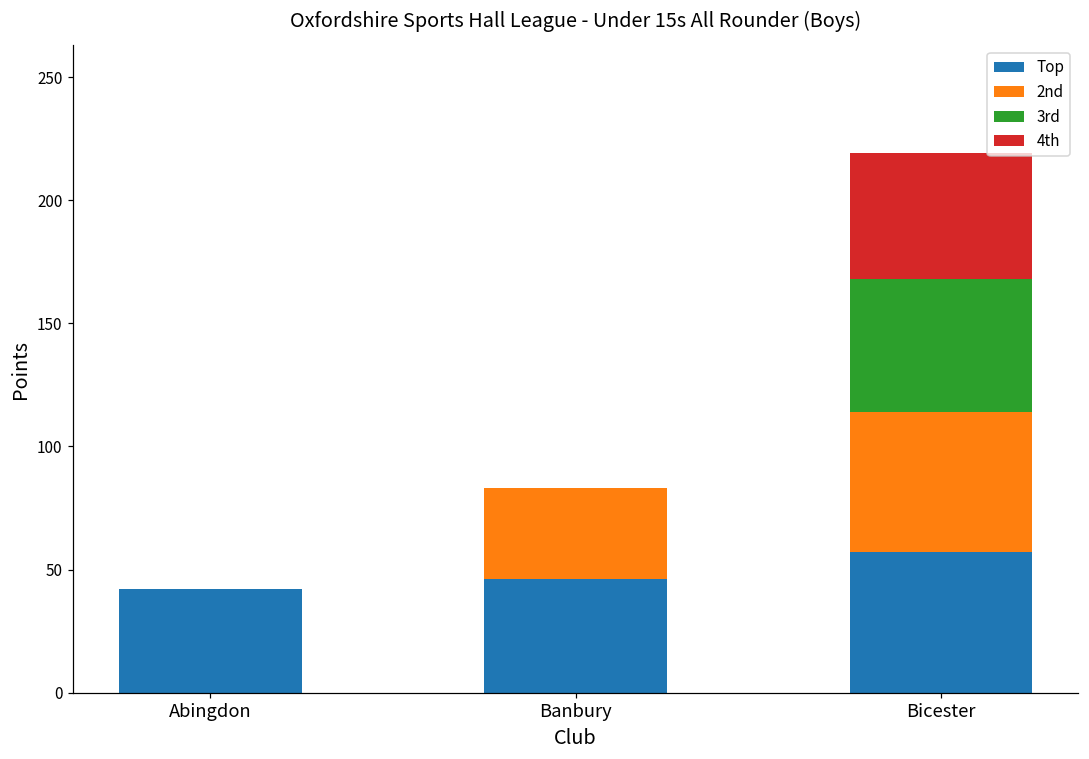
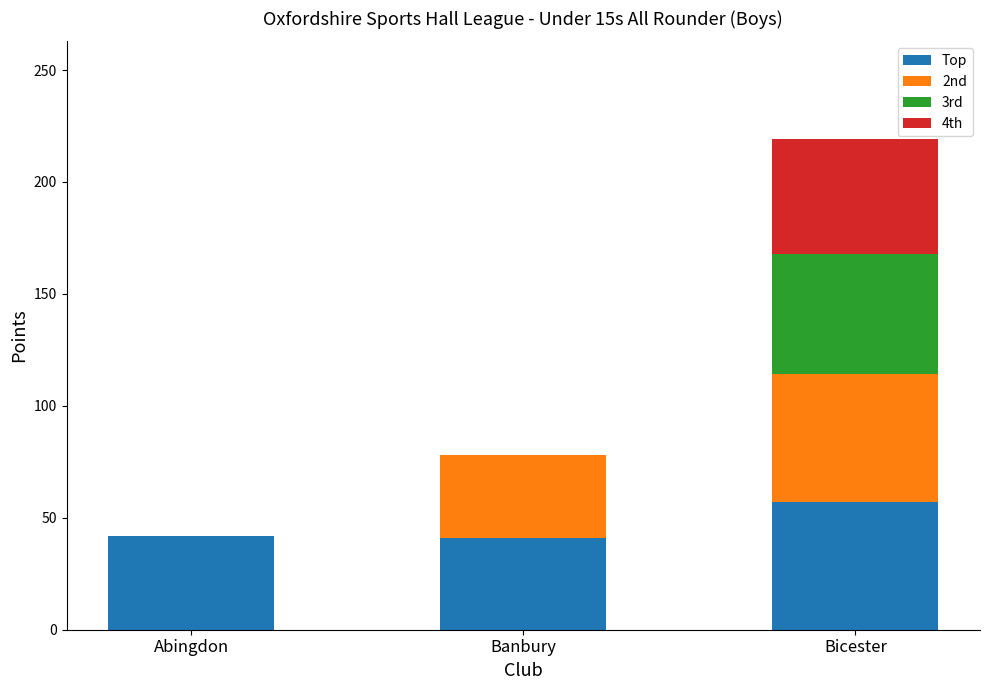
Top, Banbury: 46 -> 41
